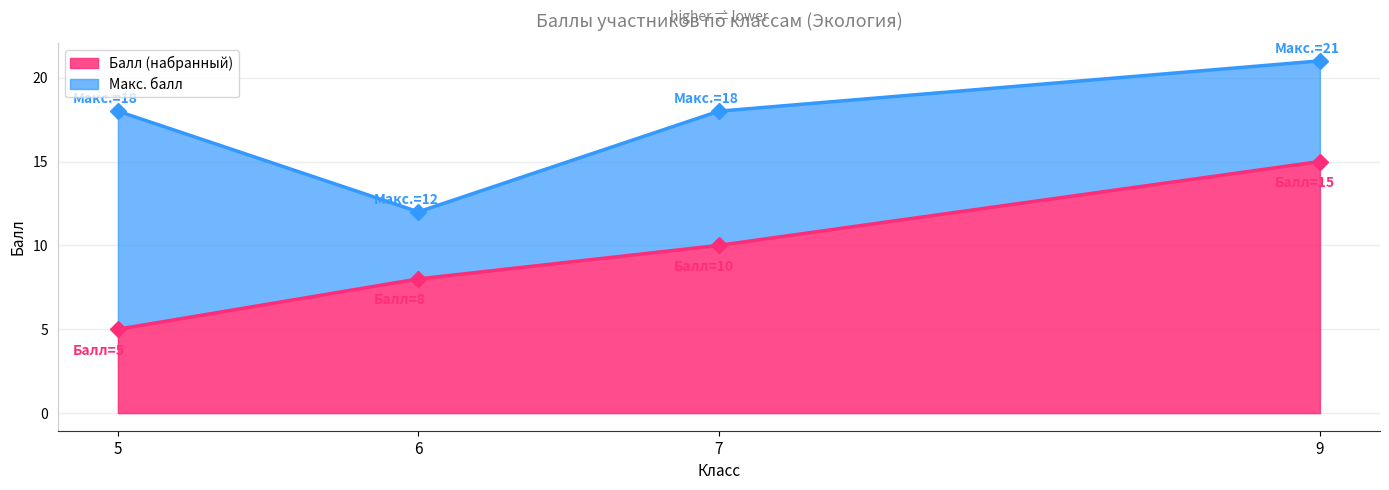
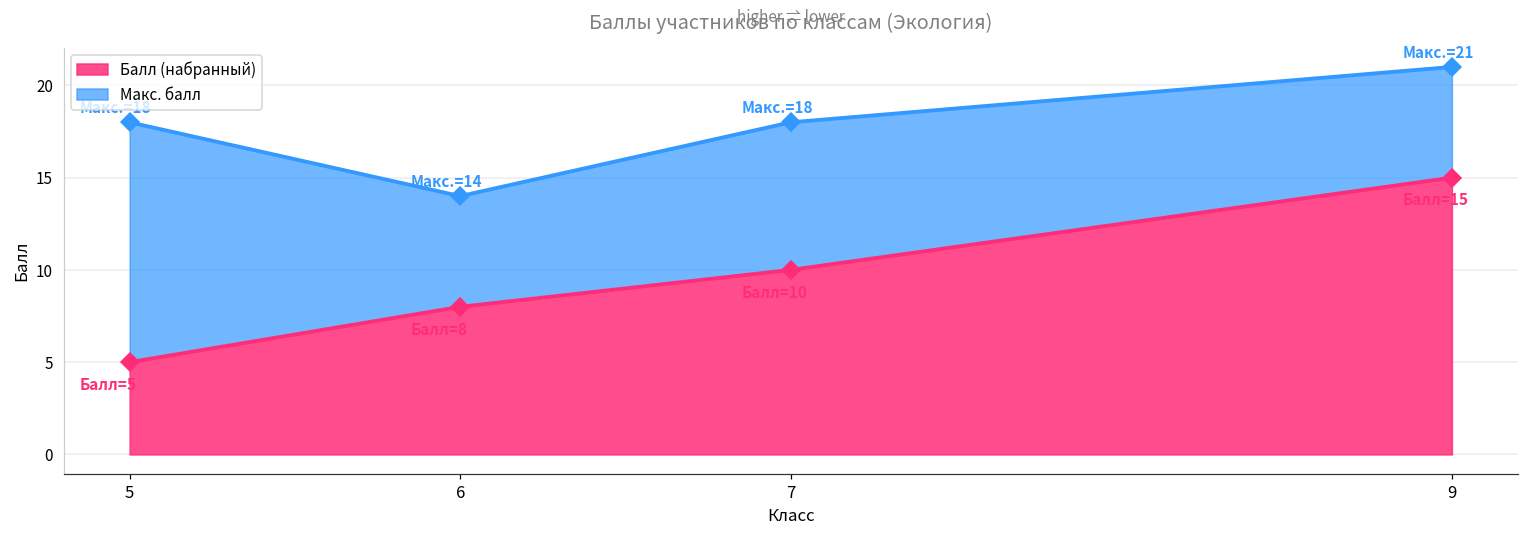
Макс. балл, 6: 12 -> 14
